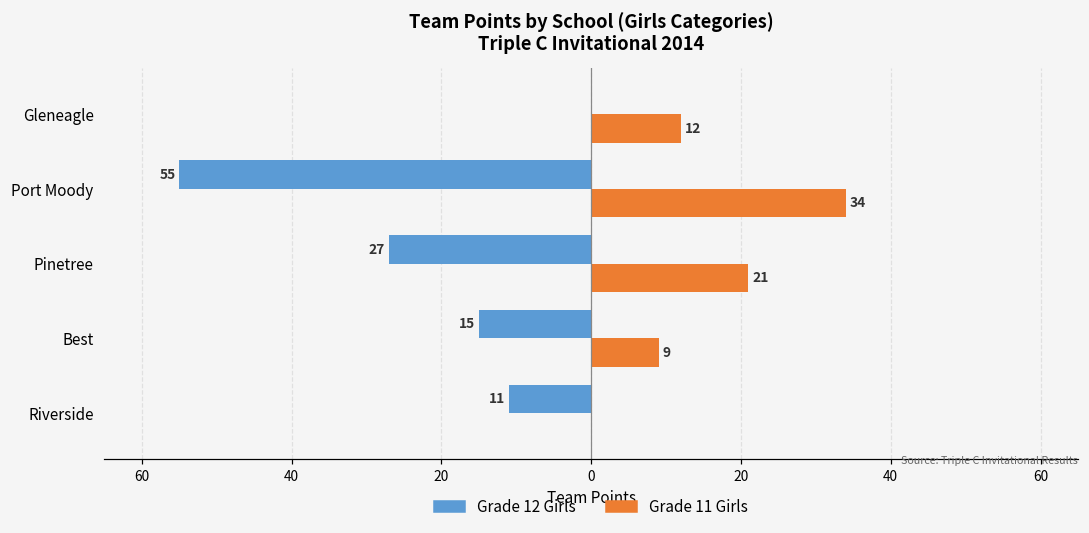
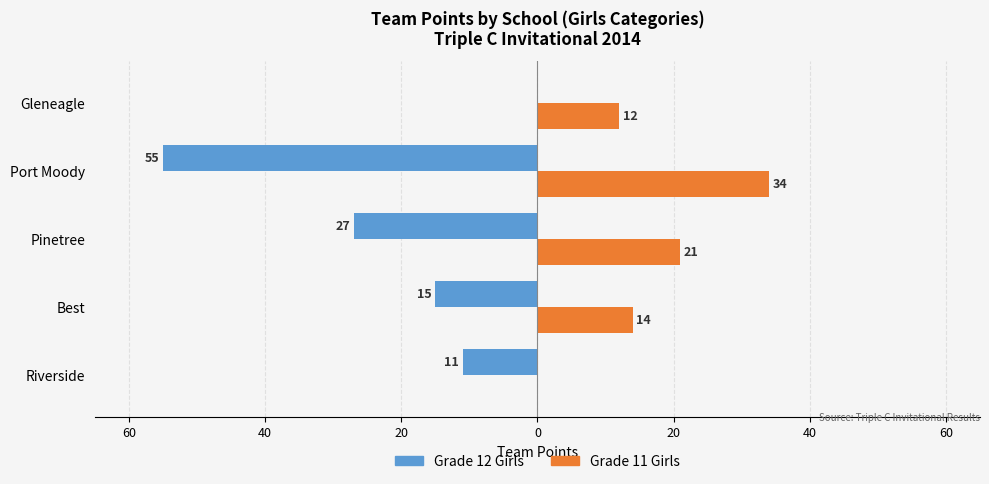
Grade 11 Girls, Best: 9 -> 14
